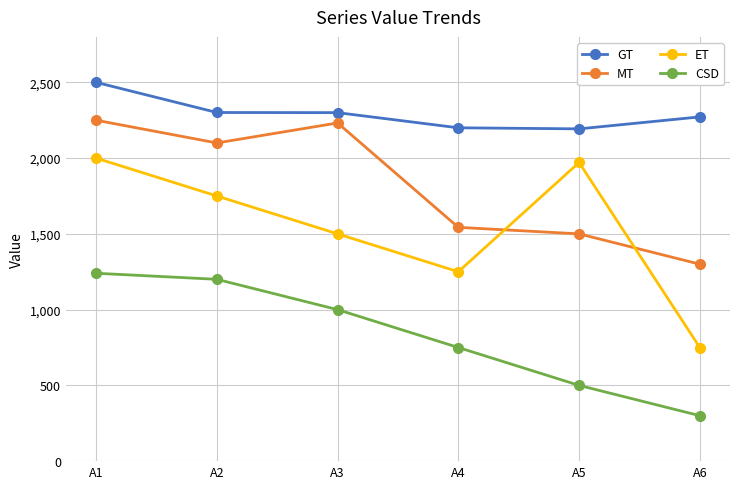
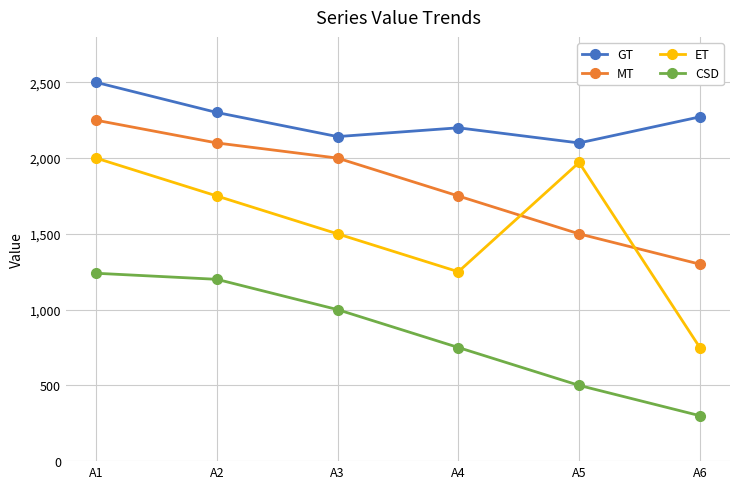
GT, A3: 2,300 -> 2,140
MT, A3: 2,230 -> 2,000
MT, A4: 1,540 -> 1,750
GT, A5: 2,190 -> 2,100
